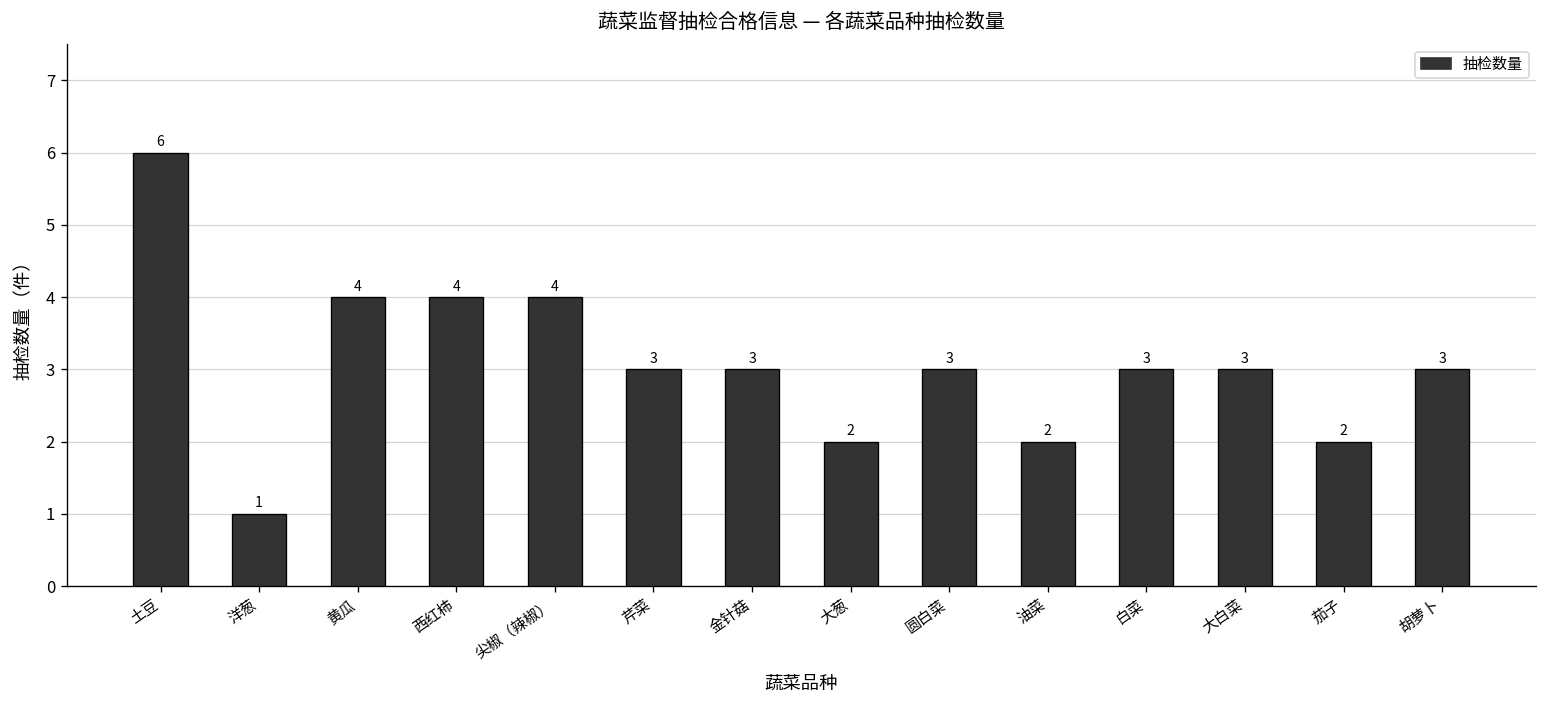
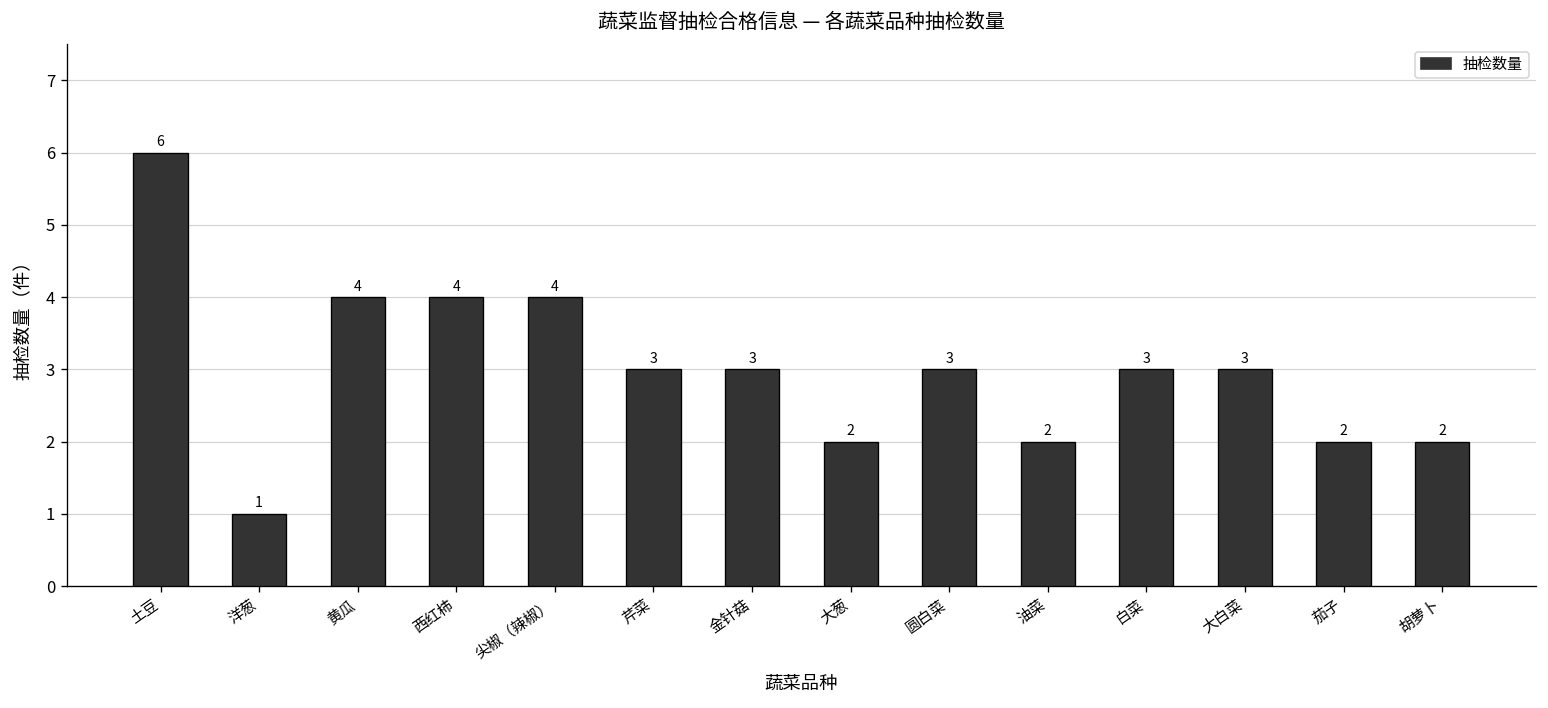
胡萝卜: 3 -> 2
